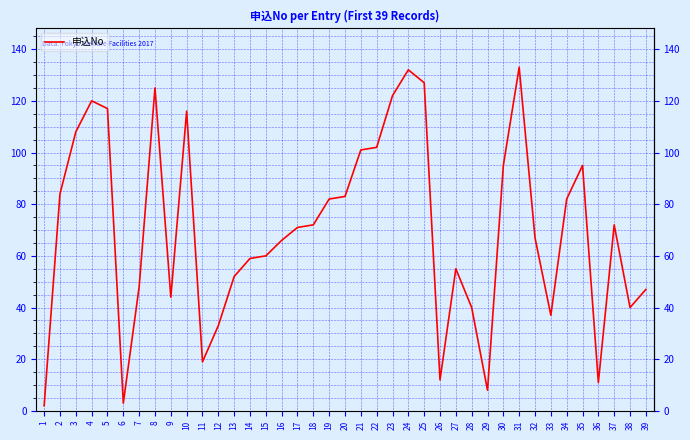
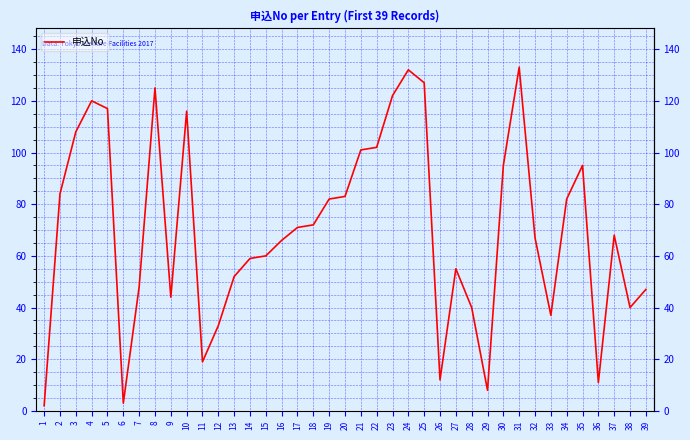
37: 72 -> 68
